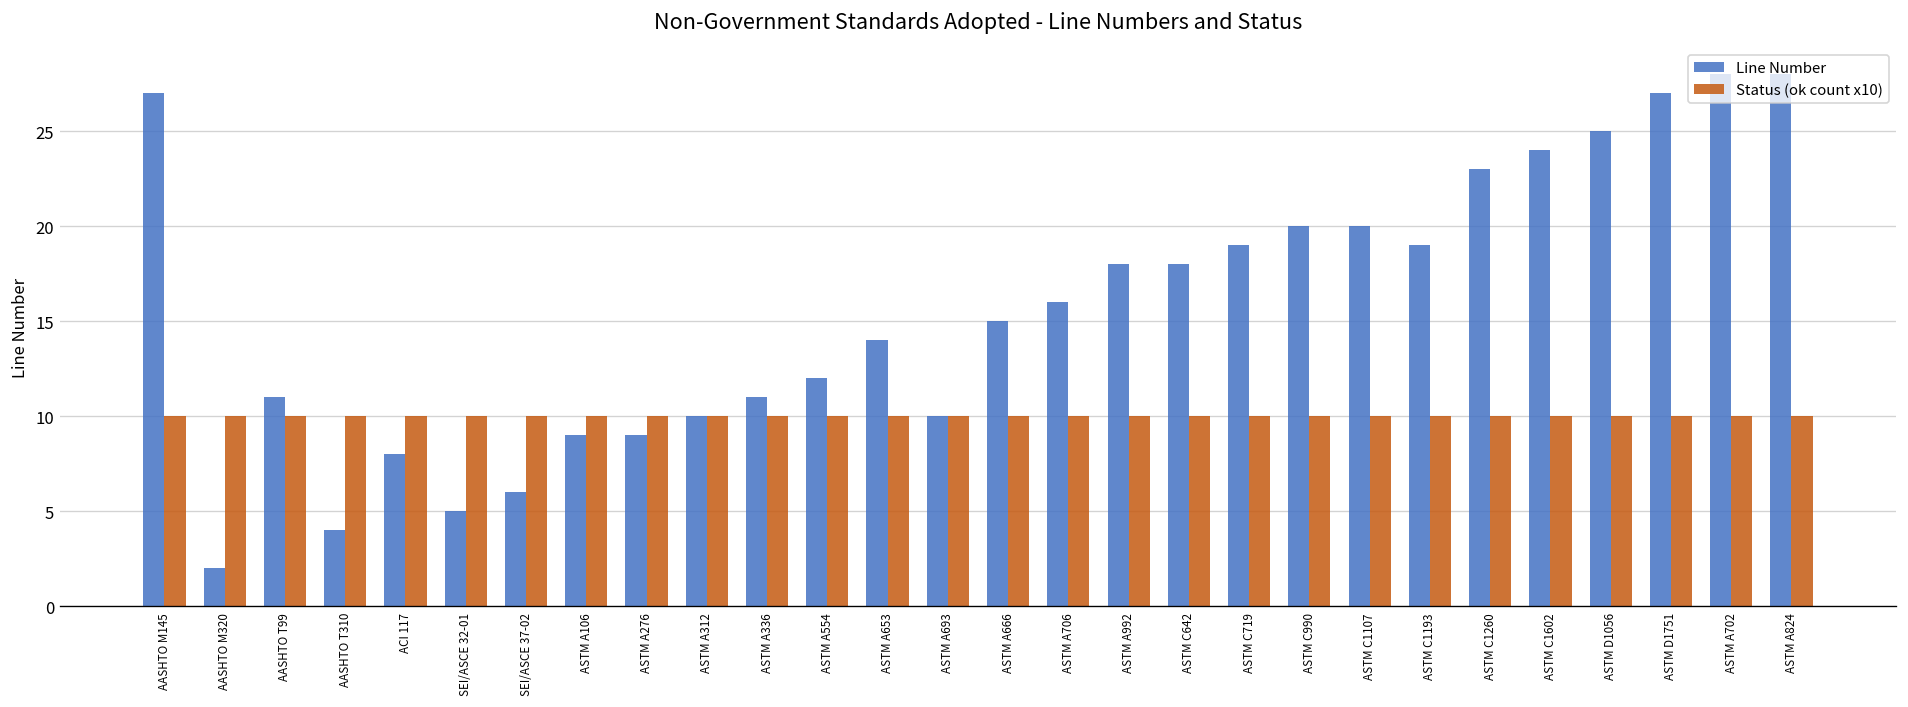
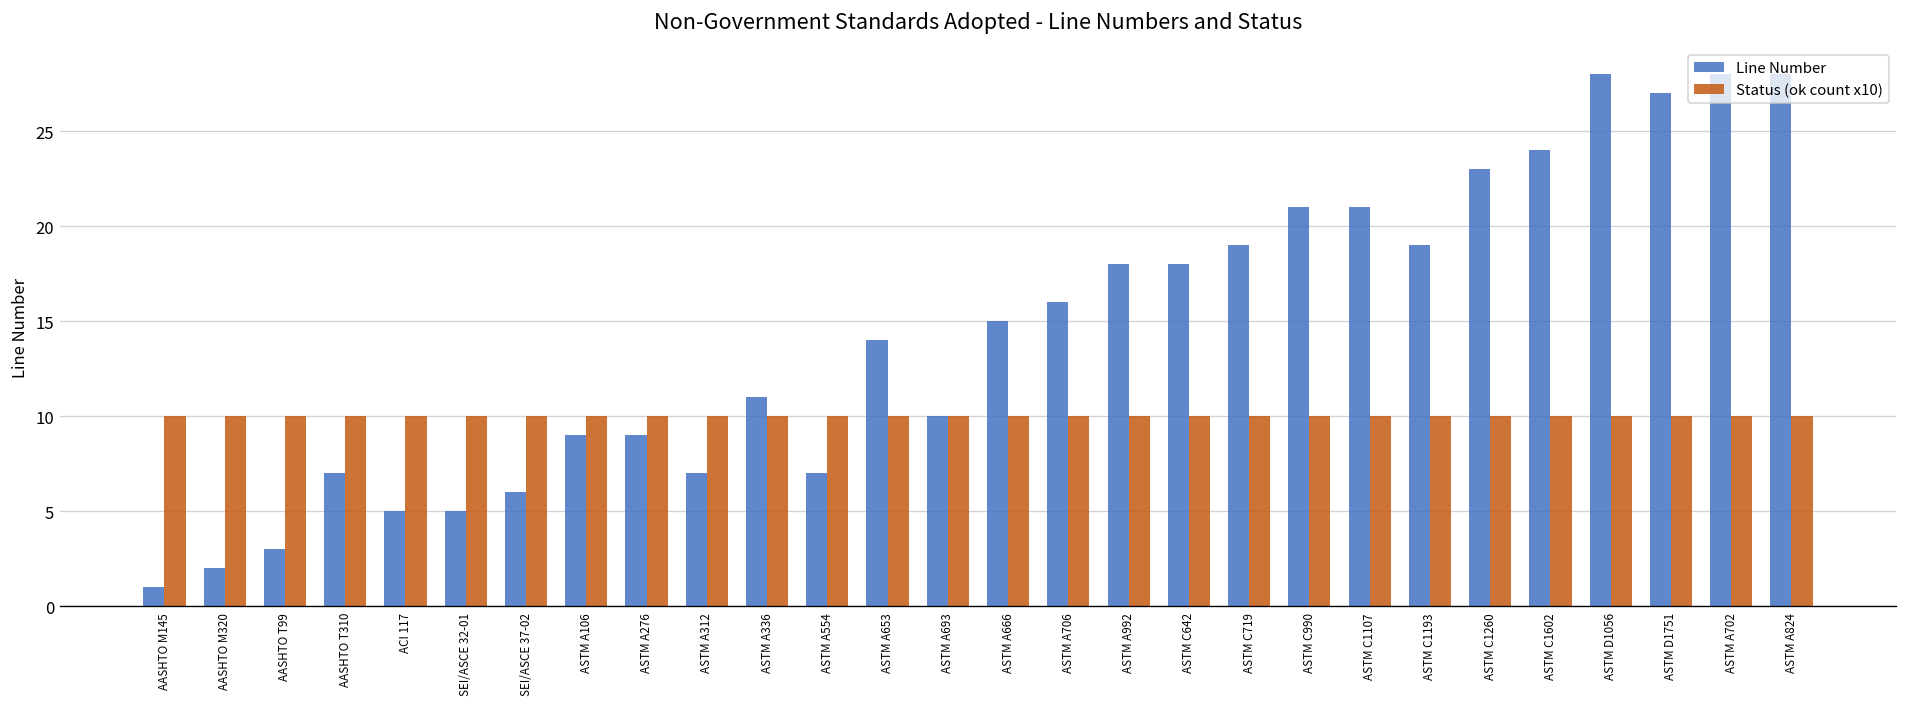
Line Number, AASHTO M145: 27 -> 1
Line Number, AASHTO T99: 11 -> 3
Line Number, AASHTO T310: 4 -> 7
Line Number, ACI 117: 8 -> 5
Line Number, ASTM A312: 10 -> 7
Line Number, ASTM A554: 12 -> 7
Line Number, ASTM C990: 20 -> 21
Line Number, ASTM C1107: 20 -> 21
Line Number, ASTM D1056: 25 -> 28
